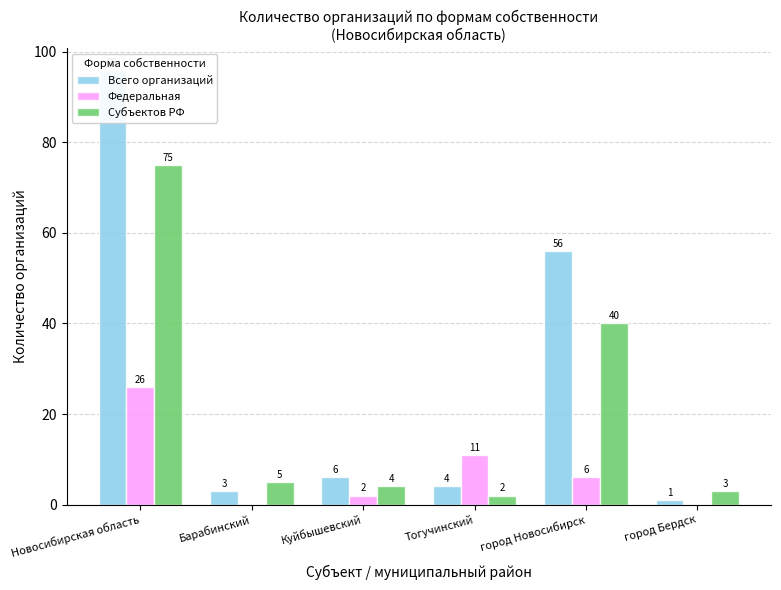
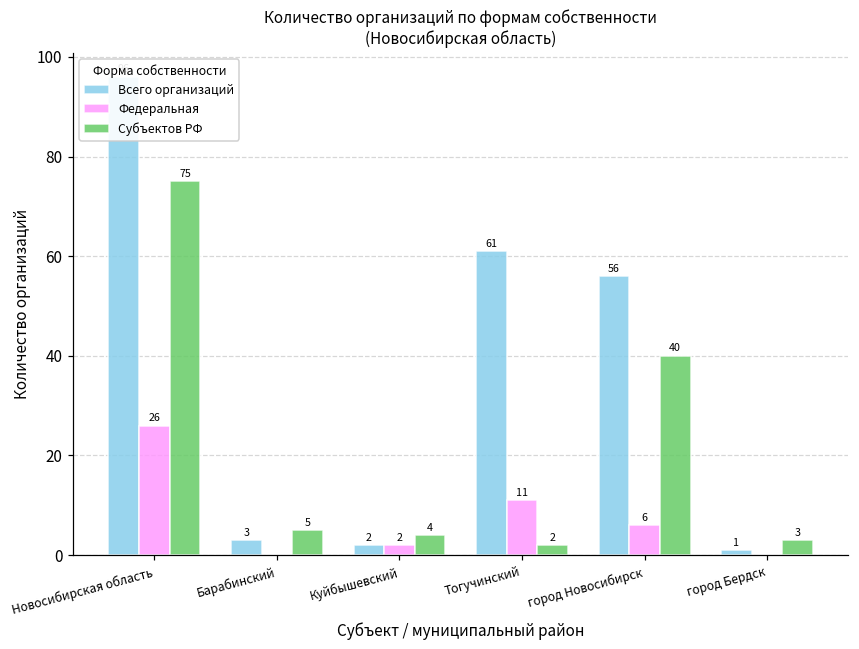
Всего организаций, Куйбышевский: 6 -> 2
Всего организаций, Тогучинский: 4 -> 61
